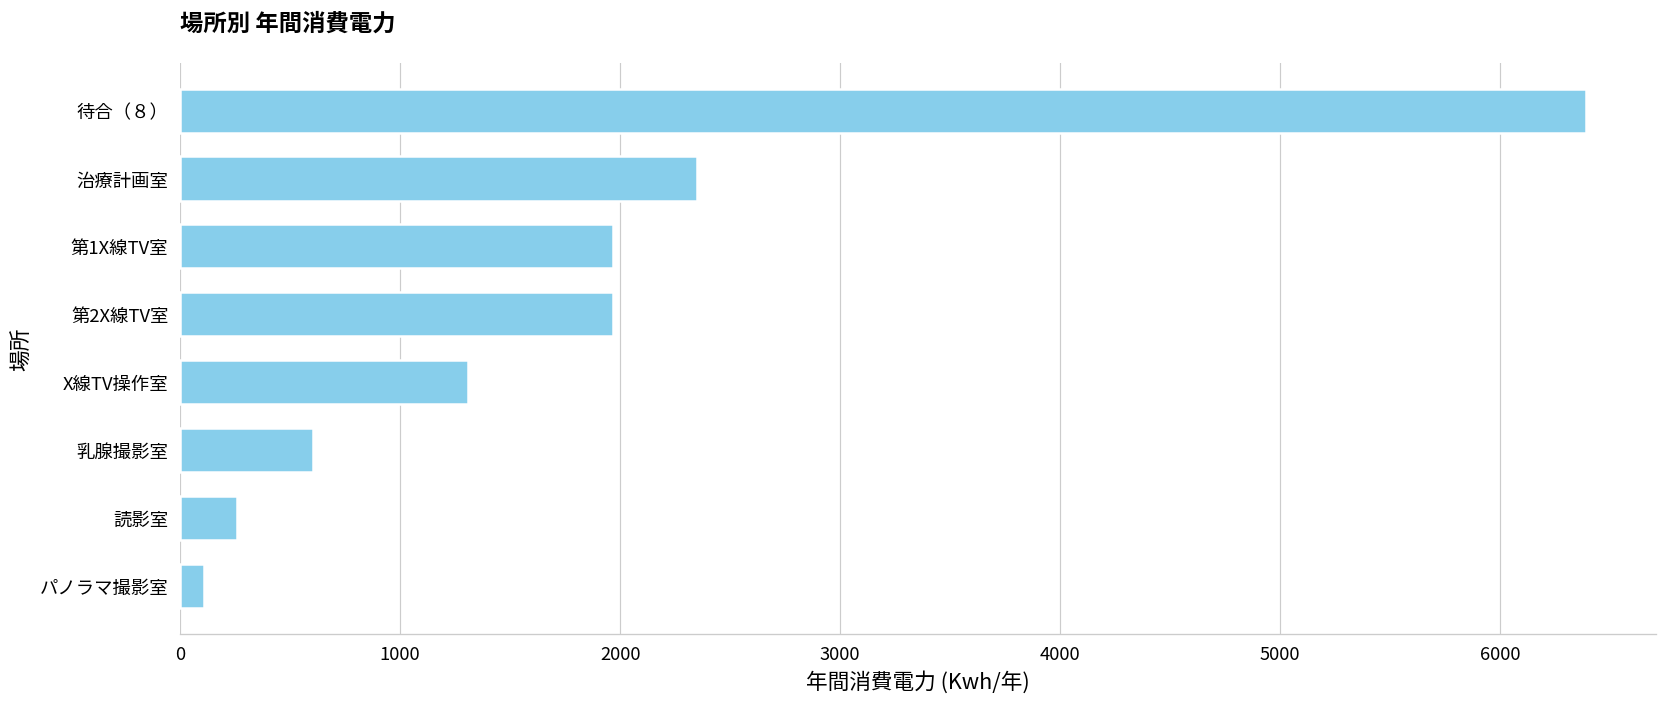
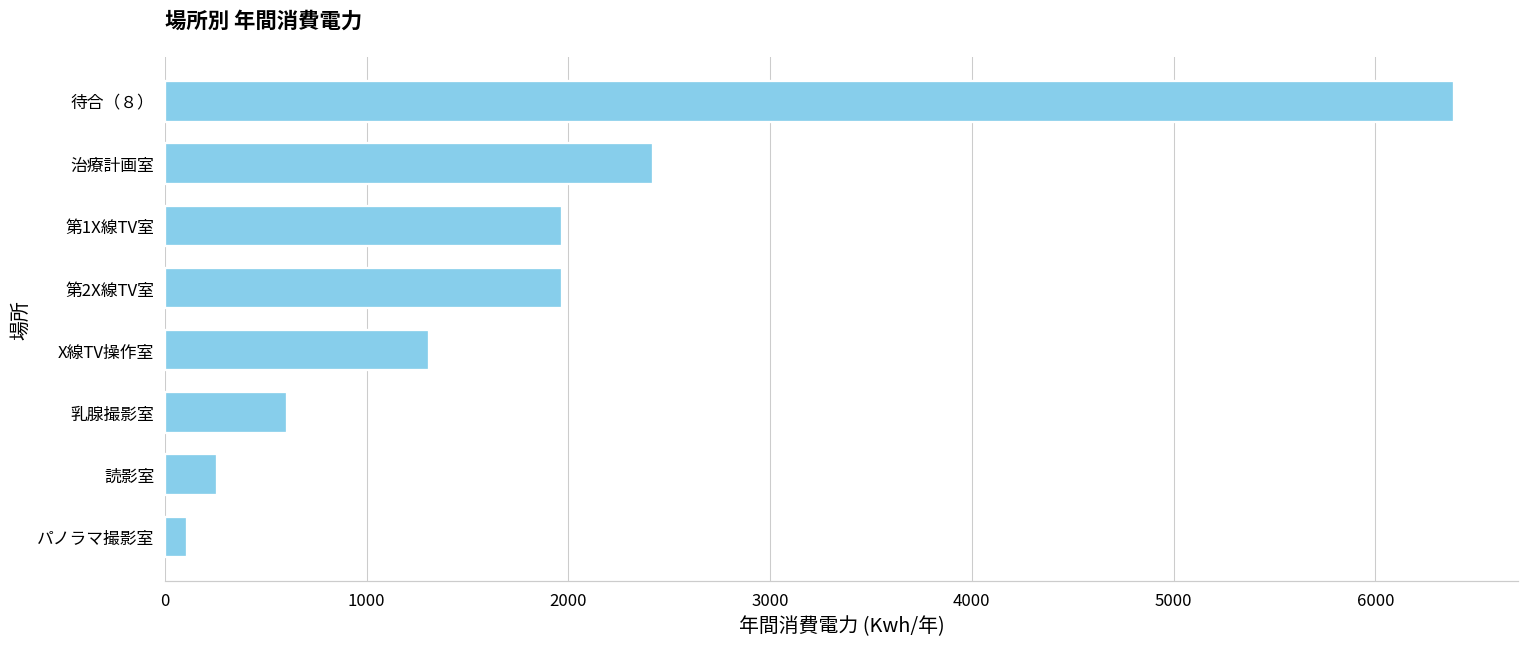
治療計画室: 2350 -> 2420
